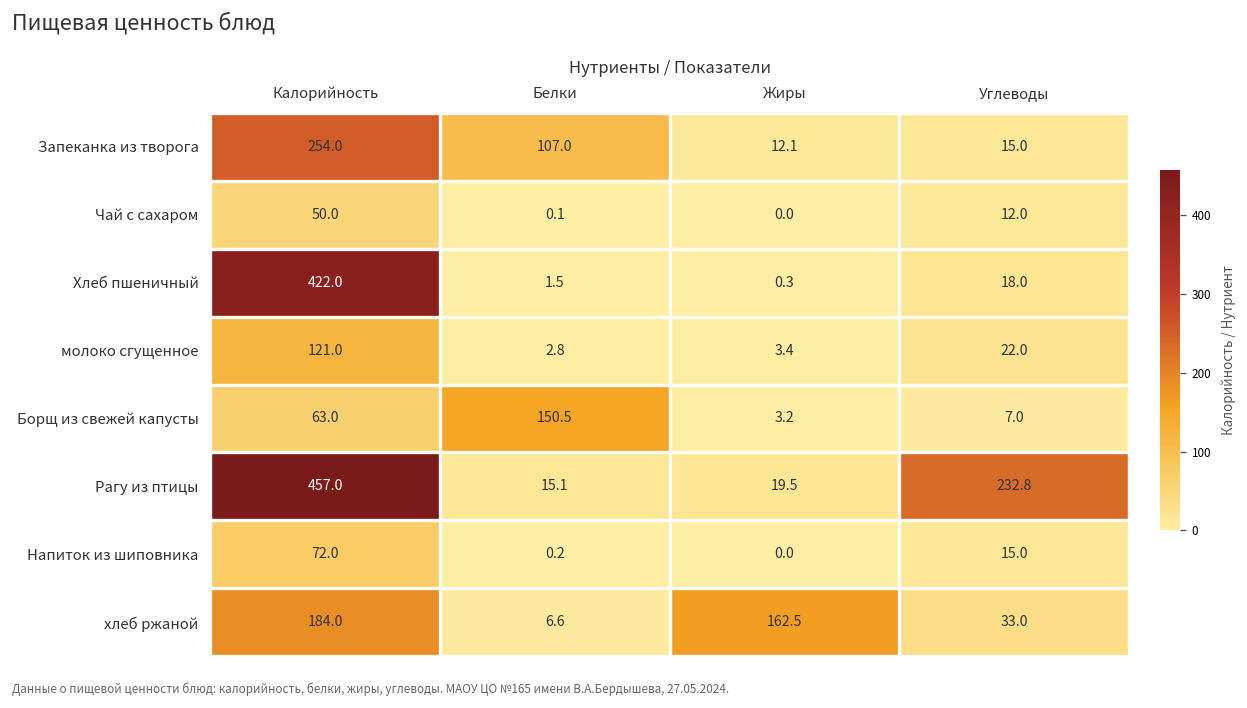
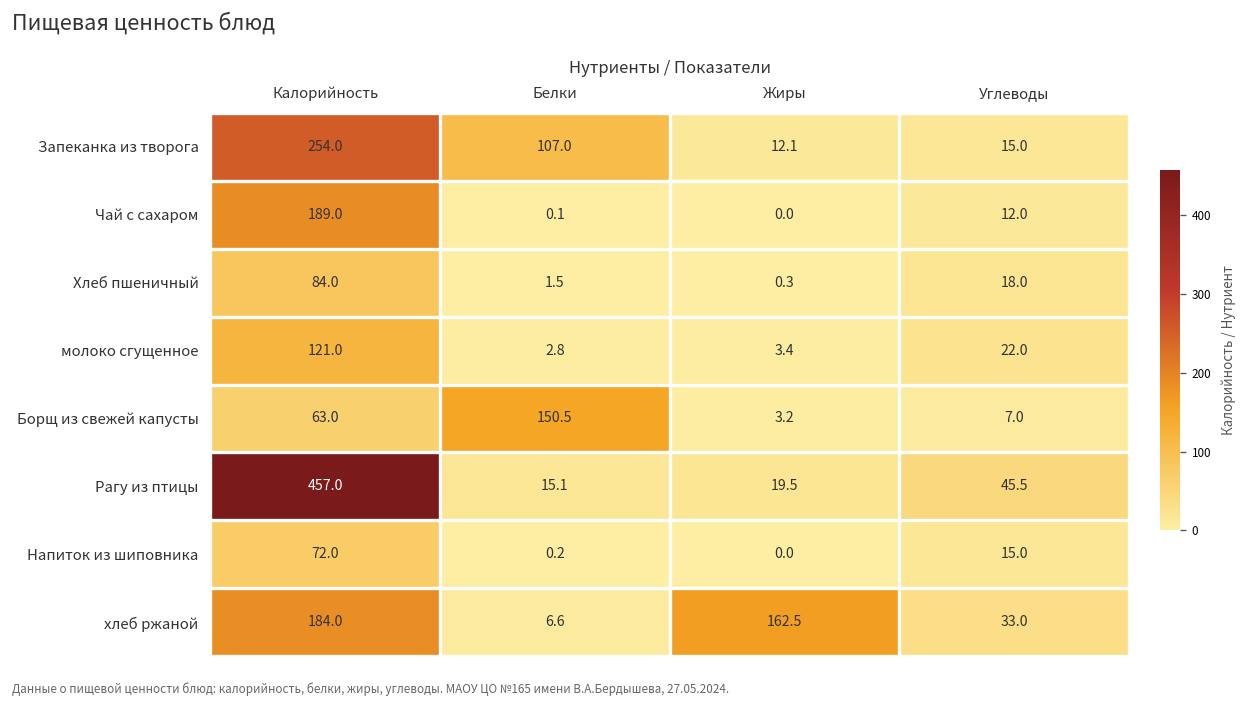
Чай с сахаром, Калорийность: 50.0 -> 189.0
Хлеб пшеничный, Калорийность: 422.0 -> 84.0
Рагу из птицы, Углеводы: 232.8 -> 45.5
